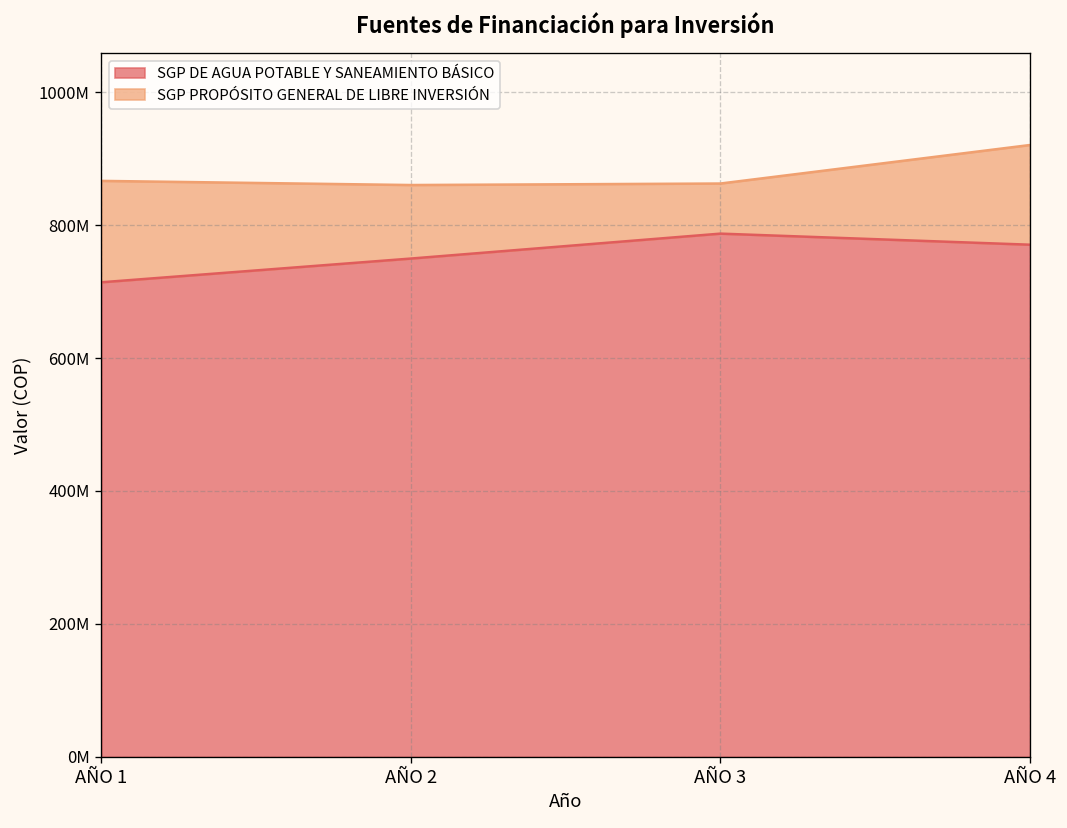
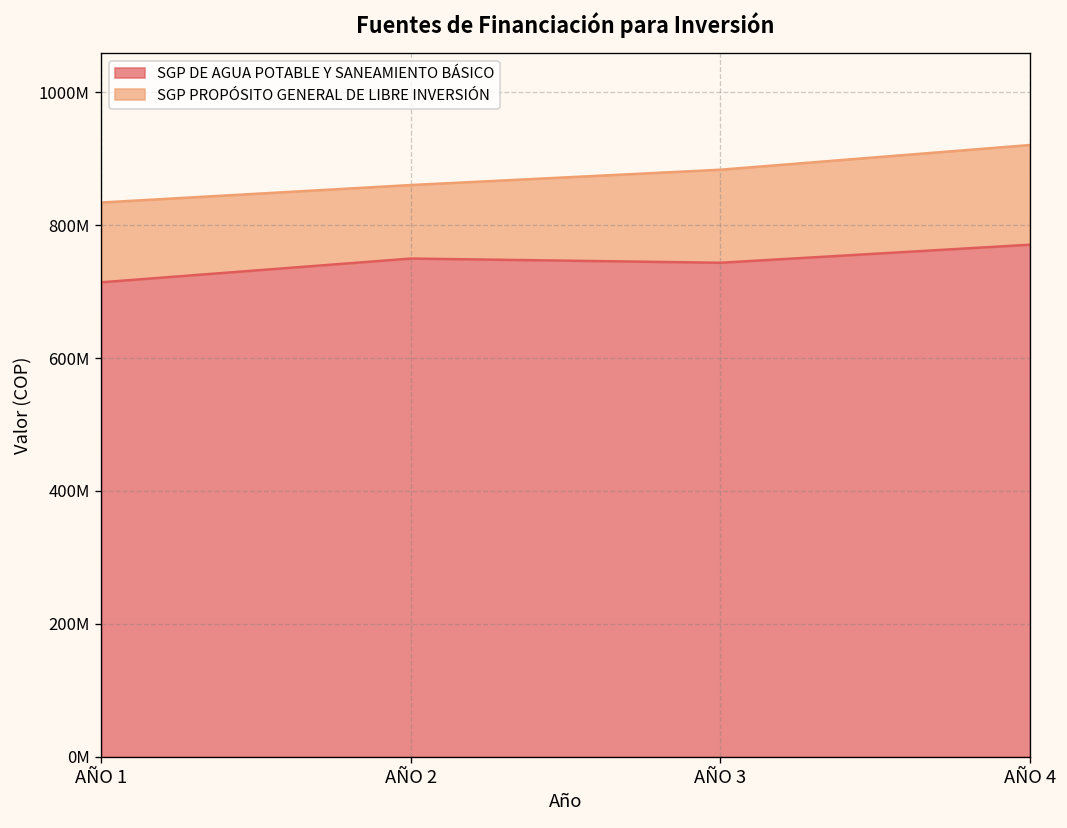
SGP PROPÓSITO GENERAL DE LIBRE INVERSIÓN, AÑO 1: 150000000 -> 120000000
SGP DE AGUA POTABLE Y SANEAMIENTO BÁSICO, AÑO 3: 790000000 -> 740000000
SGP PROPÓSITO GENERAL DE LIBRE INVERSIÓN, AÑO 3: 80000000 -> 140000000
